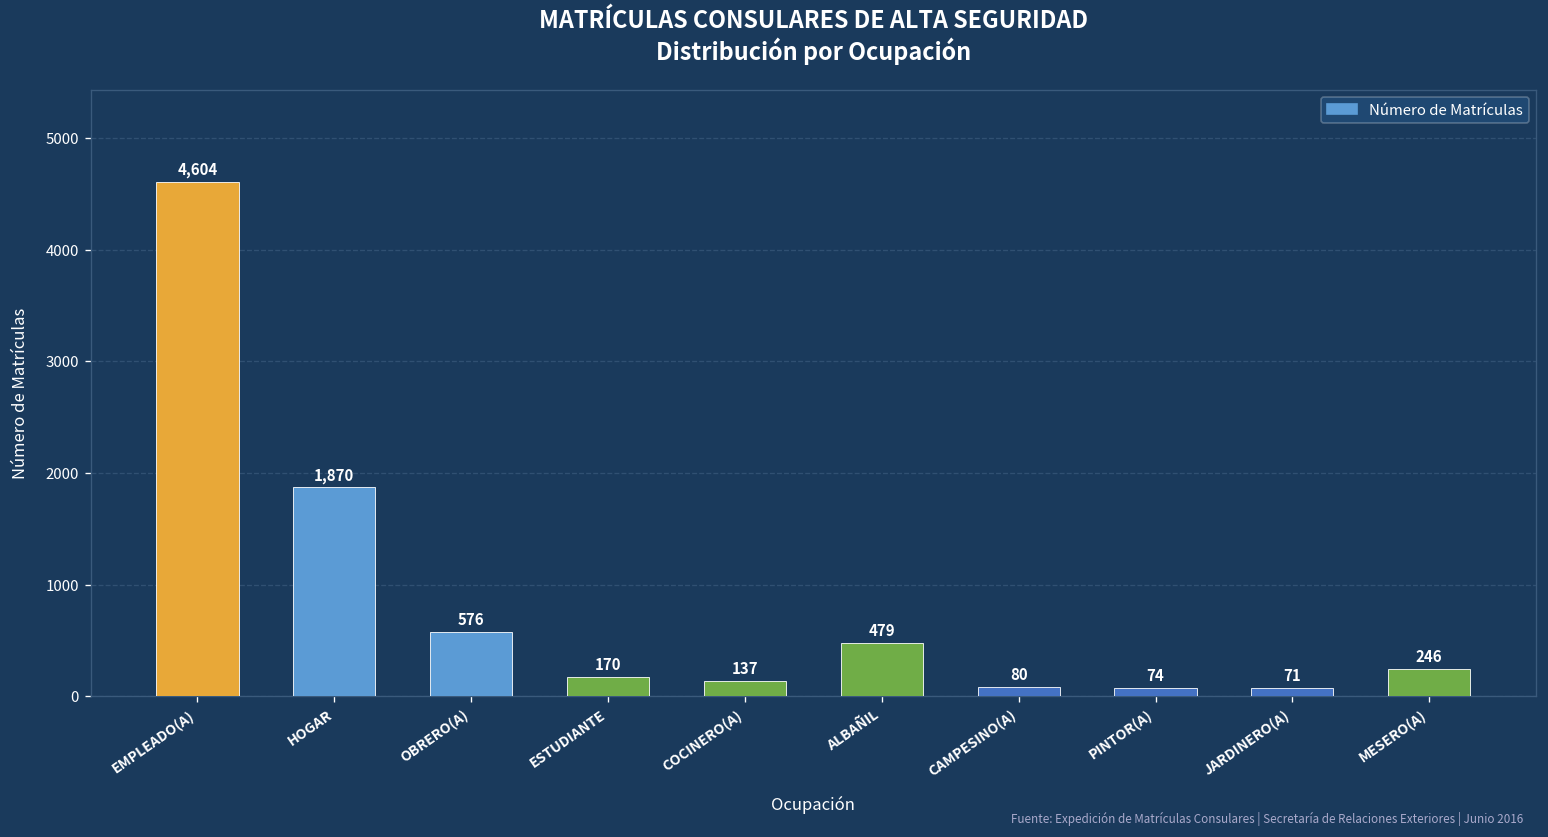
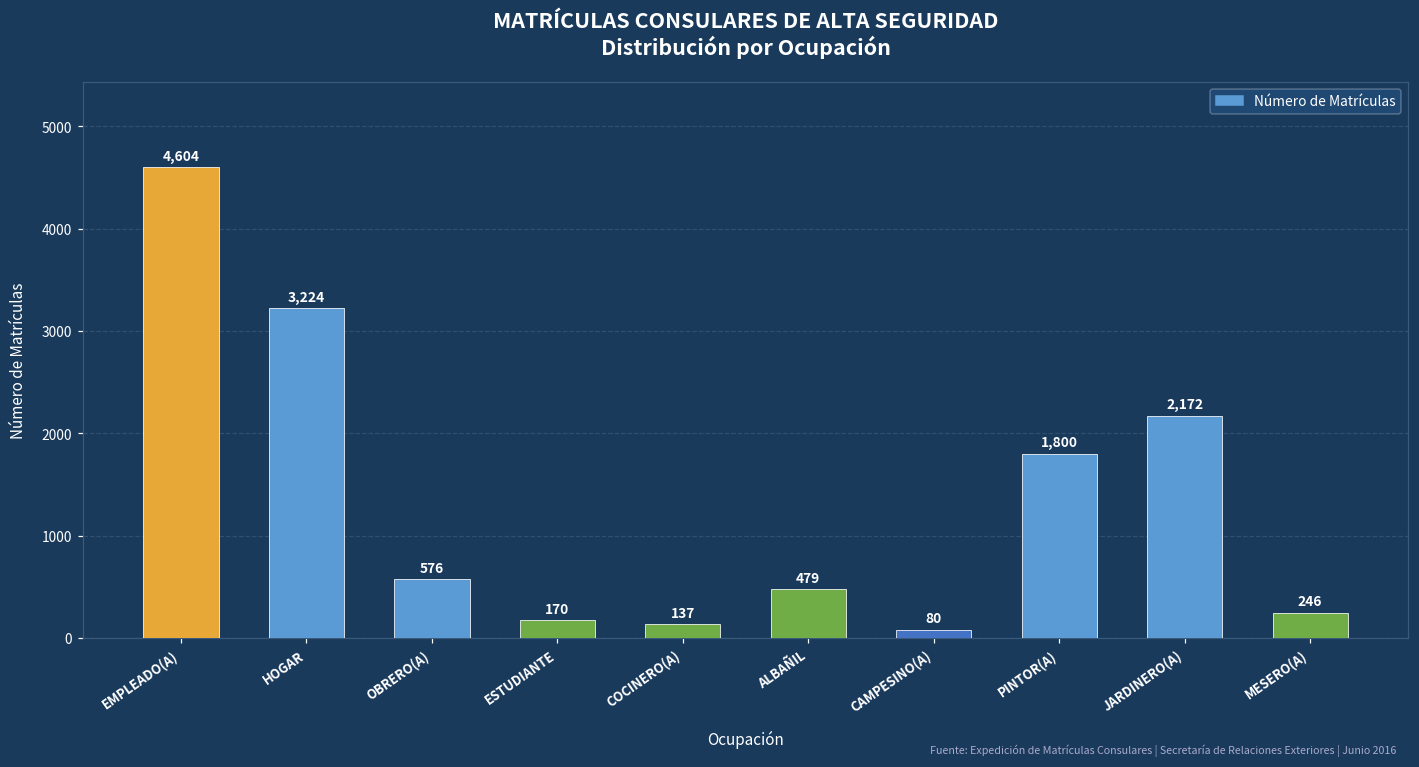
HOGAR: 1,870 -> 3,224
PINTOR(A): 74 -> 1,800
JARDINERO(A): 71 -> 2,172
